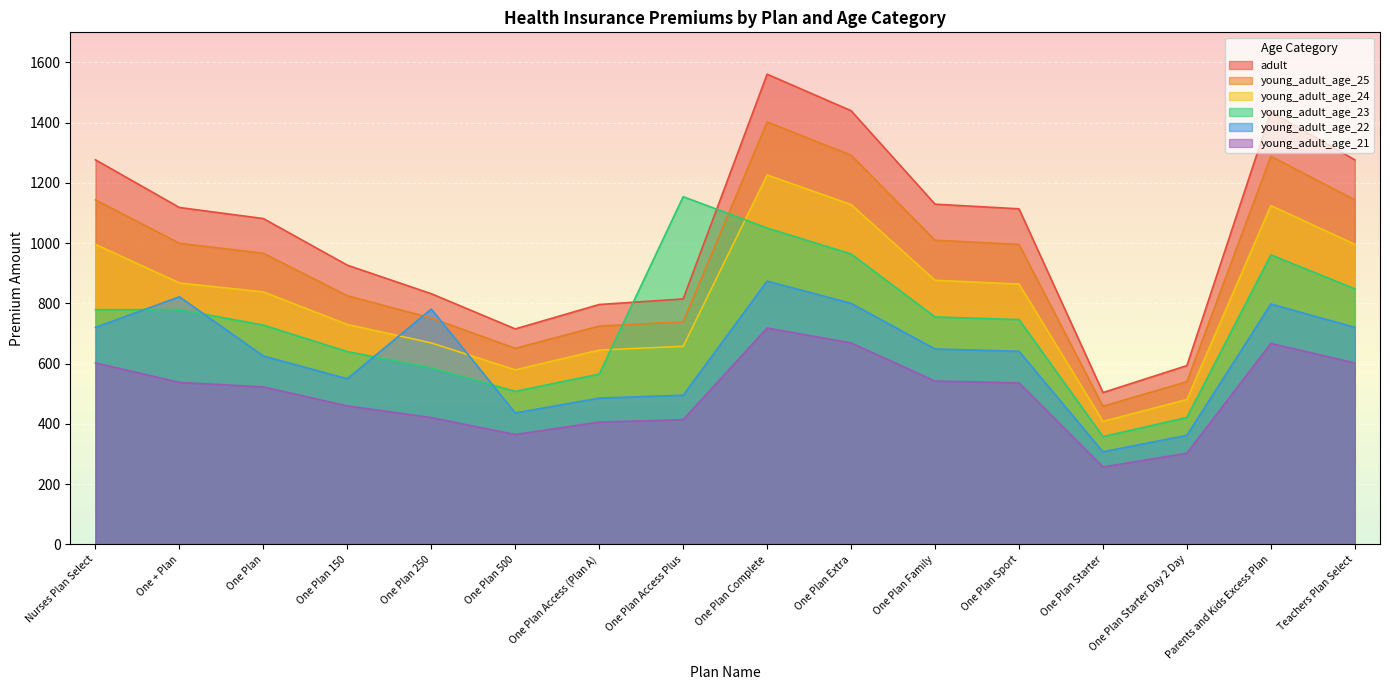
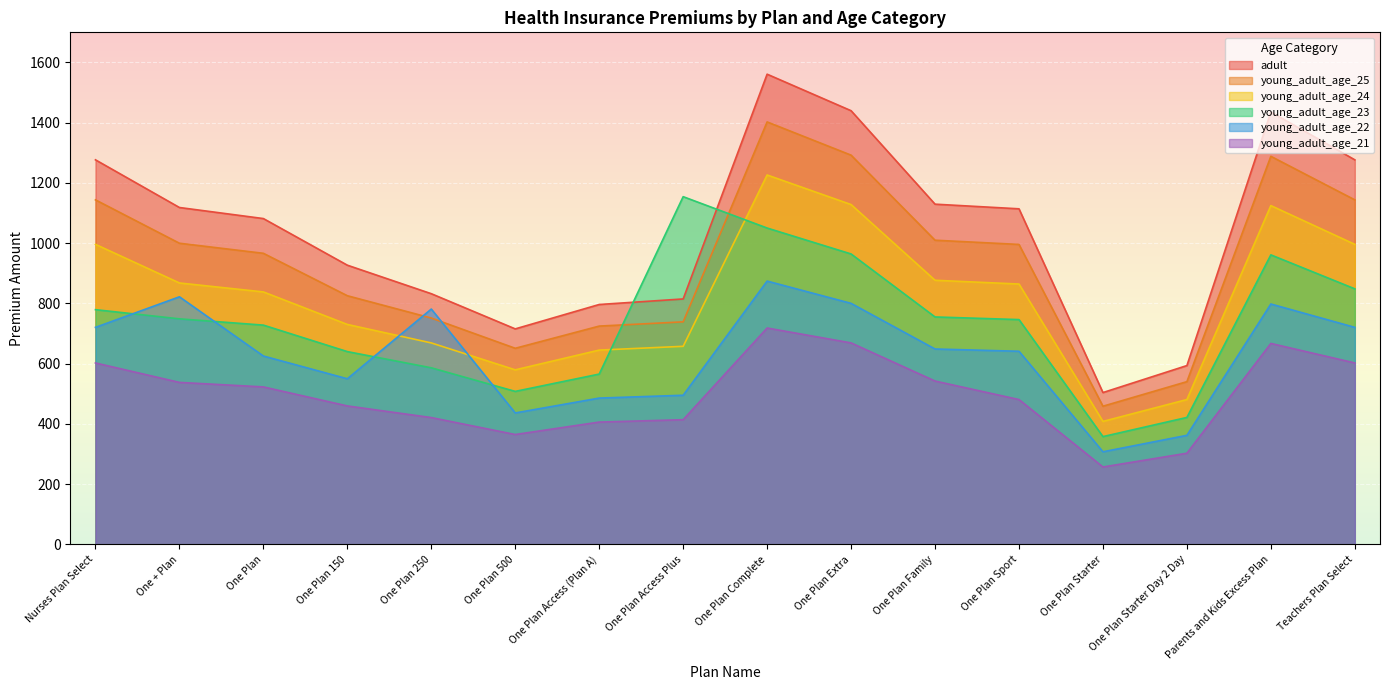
young_adult_age_23, One + Plan: 780 -> 750
young_adult_age_21, One Plan Sport: 540 -> 480
